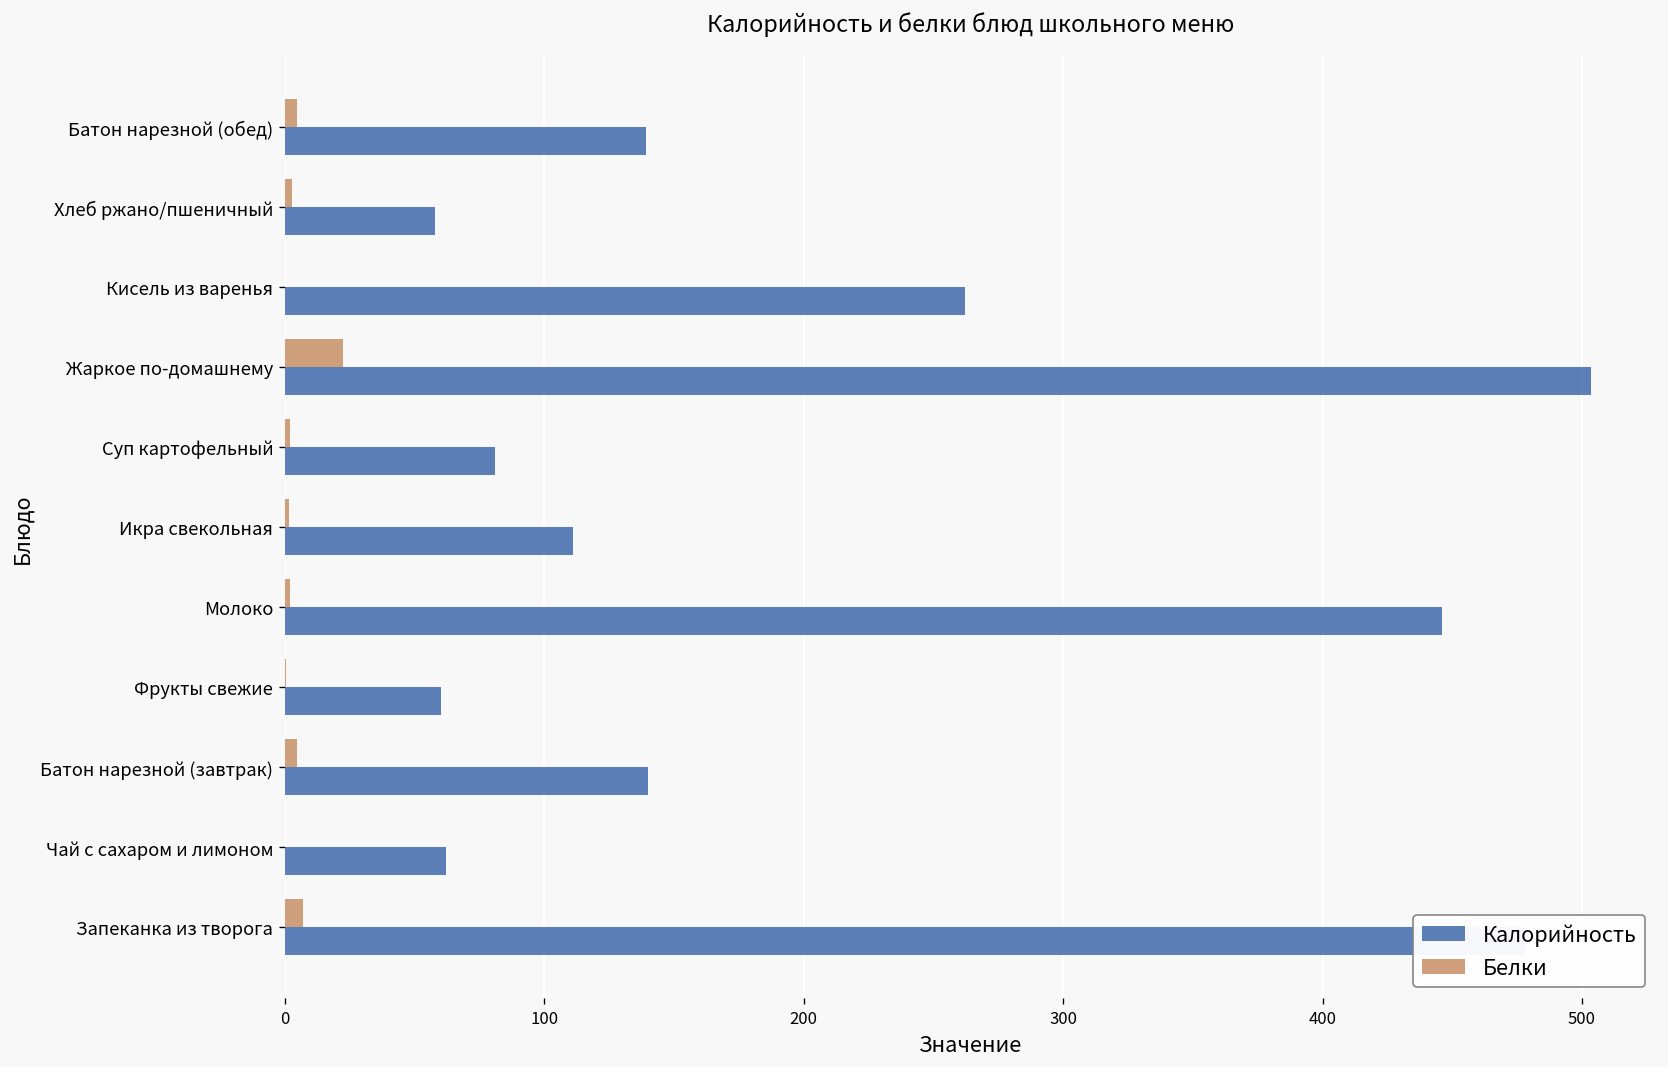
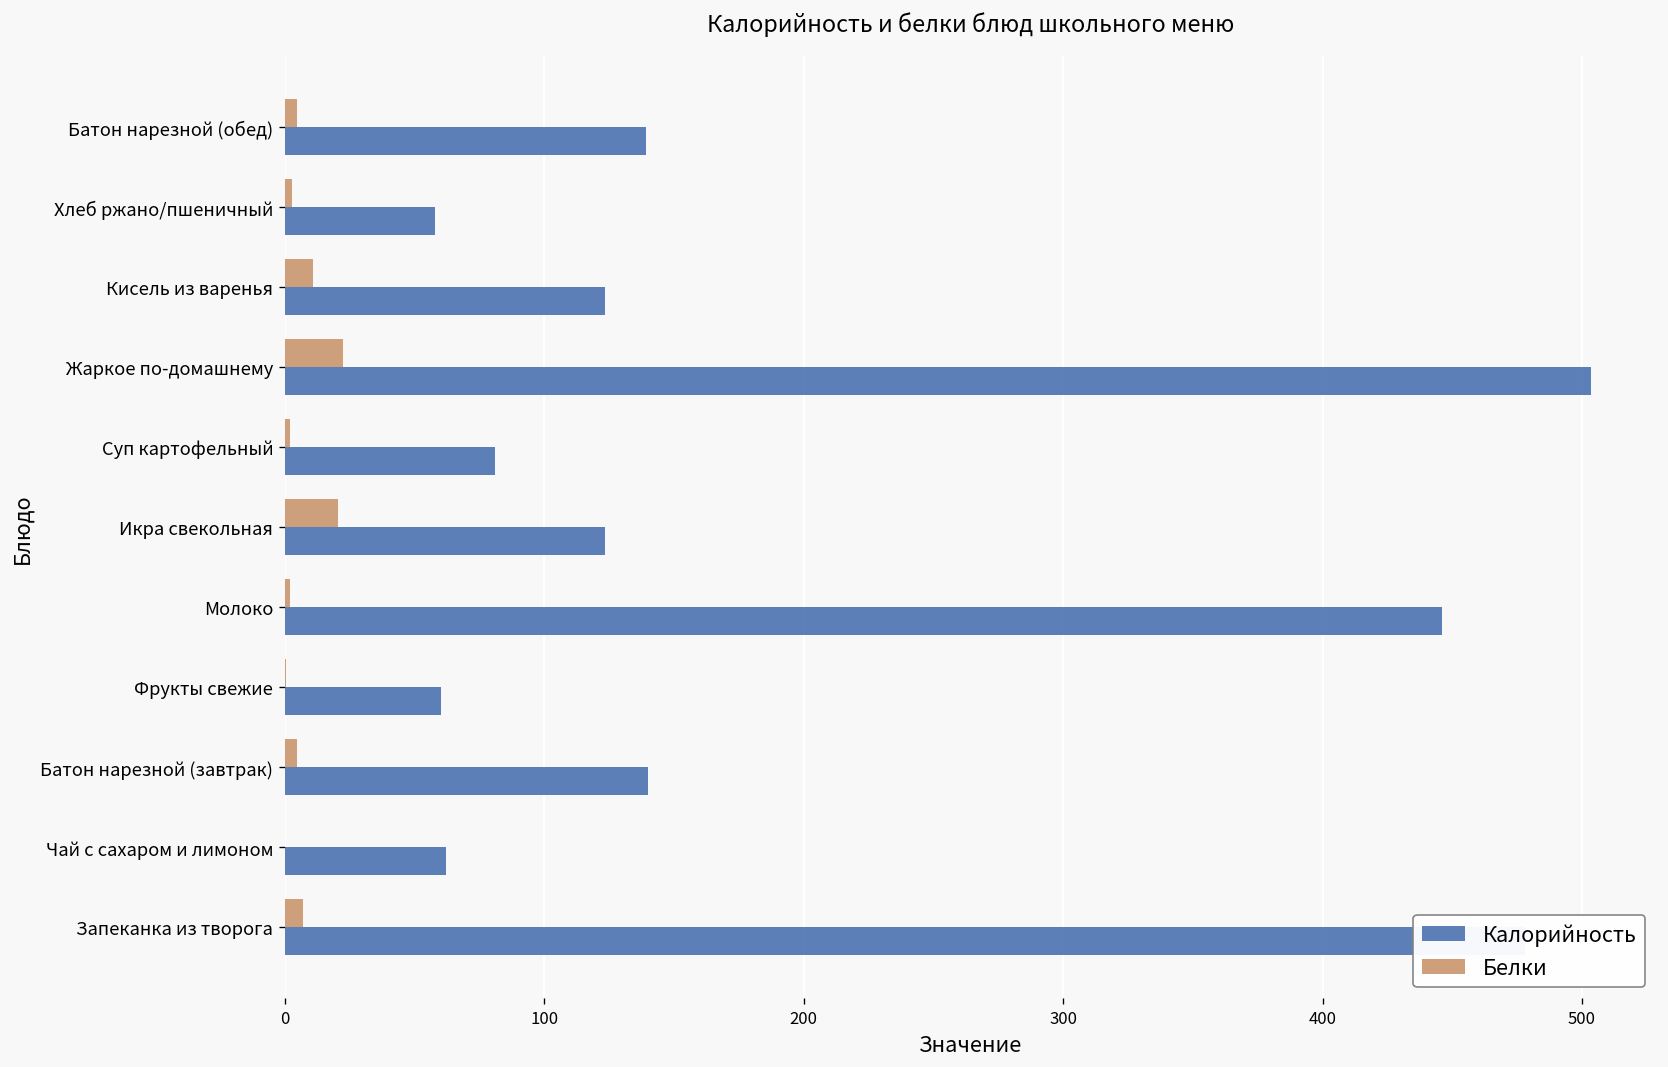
Белки, Кисель из варенья: 0 -> 11
Калорийность, Кисель из варенья: 262 -> 123
Белки, Икра свекольная: 1 -> 21
Калорийность, Икра свекольная: 111 -> 123
